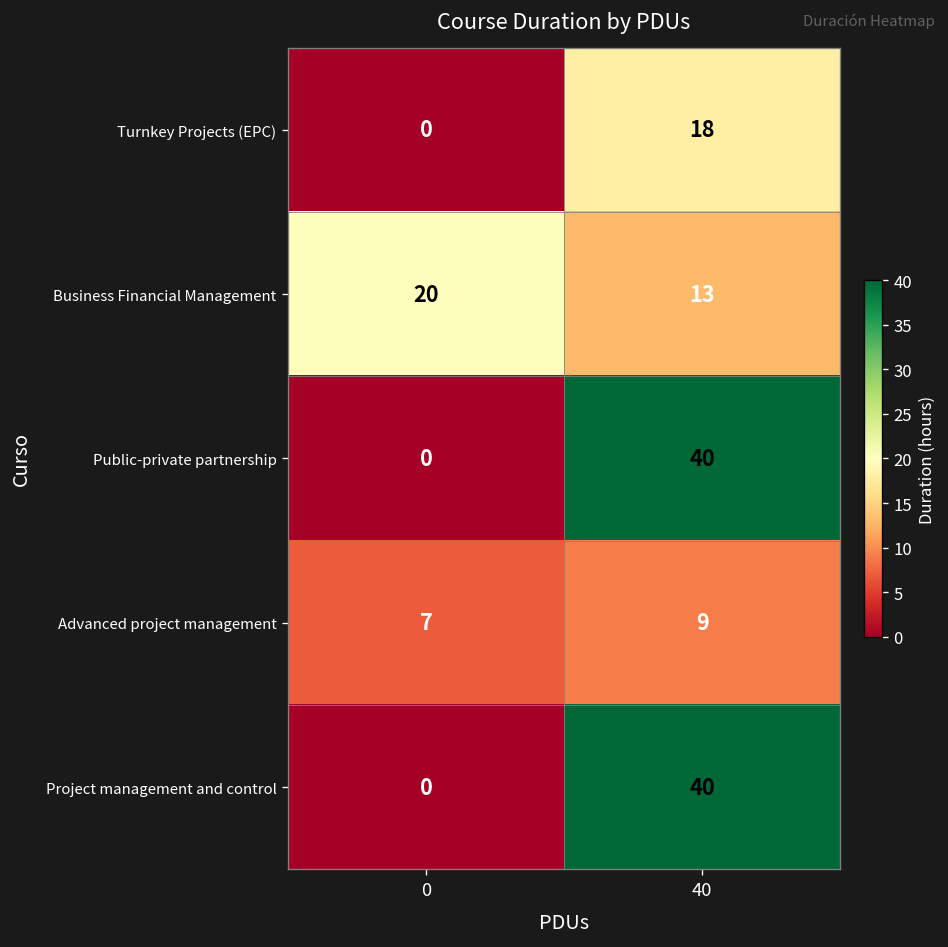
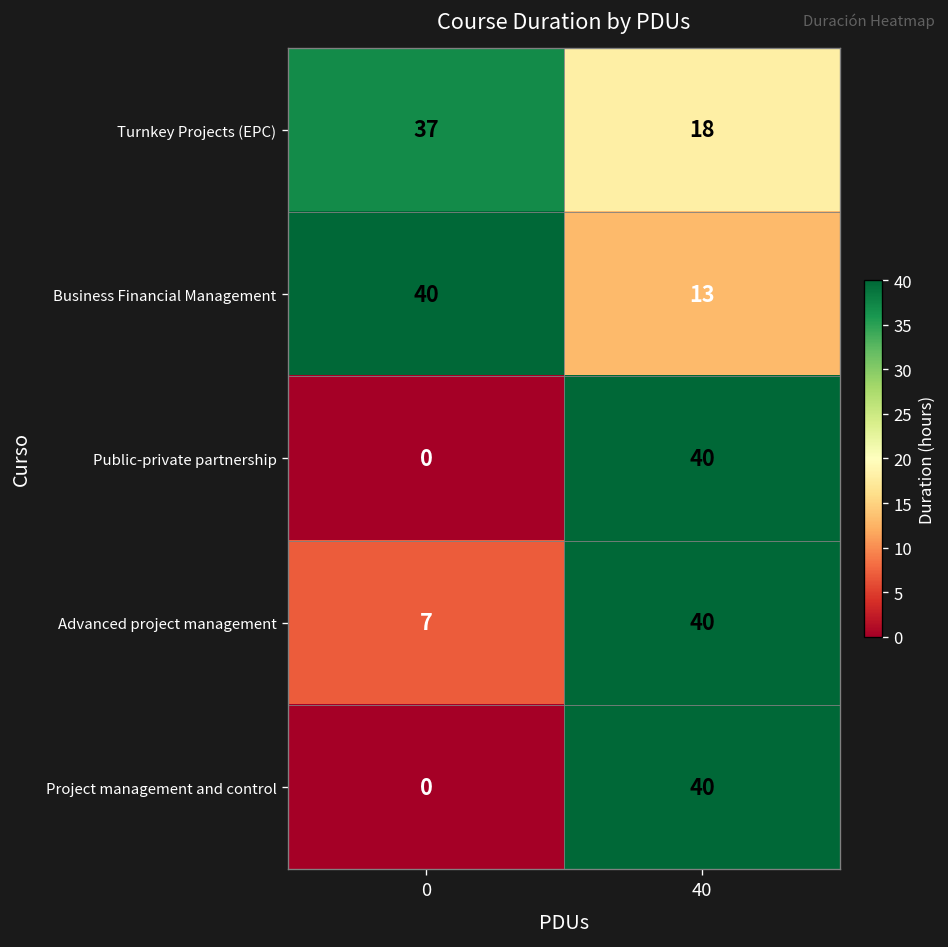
Turnkey Projects (EPC), 0: 0 -> 37
Business Financial Management, 0: 20 -> 40
Advanced project management, 40: 9 -> 40
